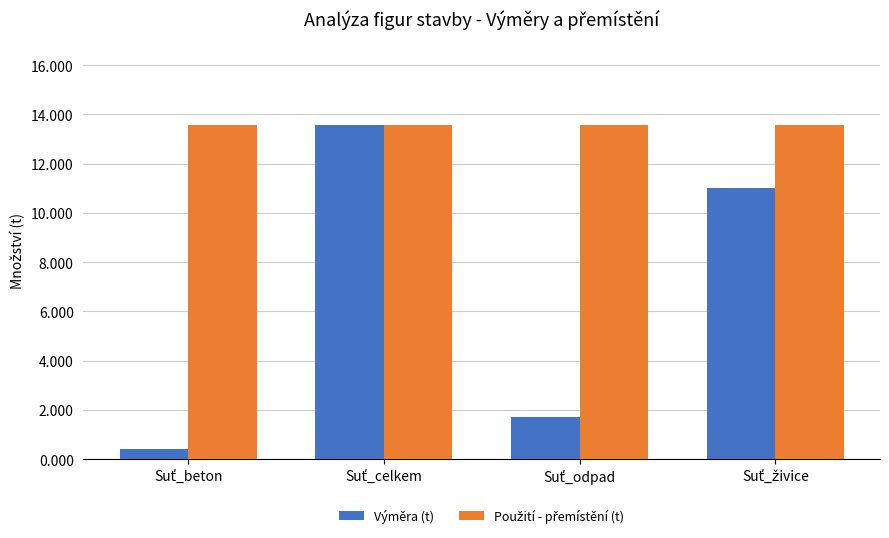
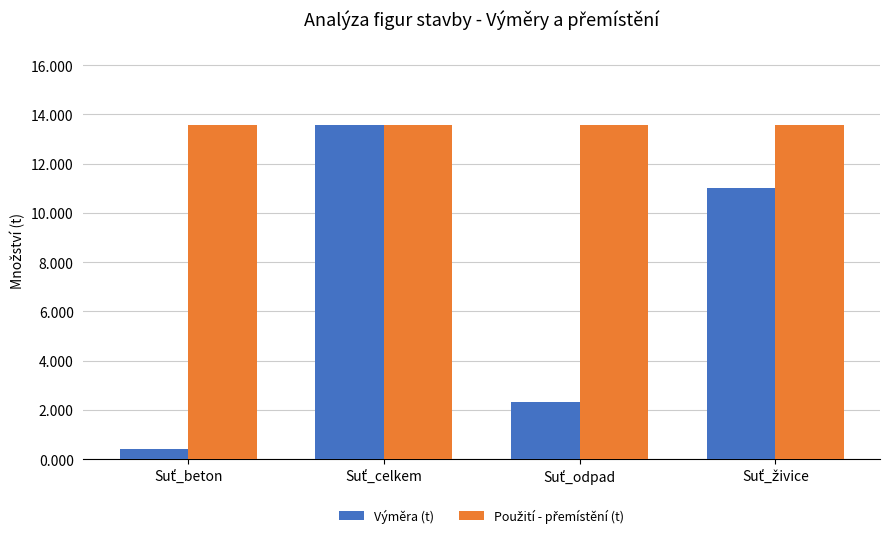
Výměra (t), Suť_odpad: 1.7 -> 2.3
